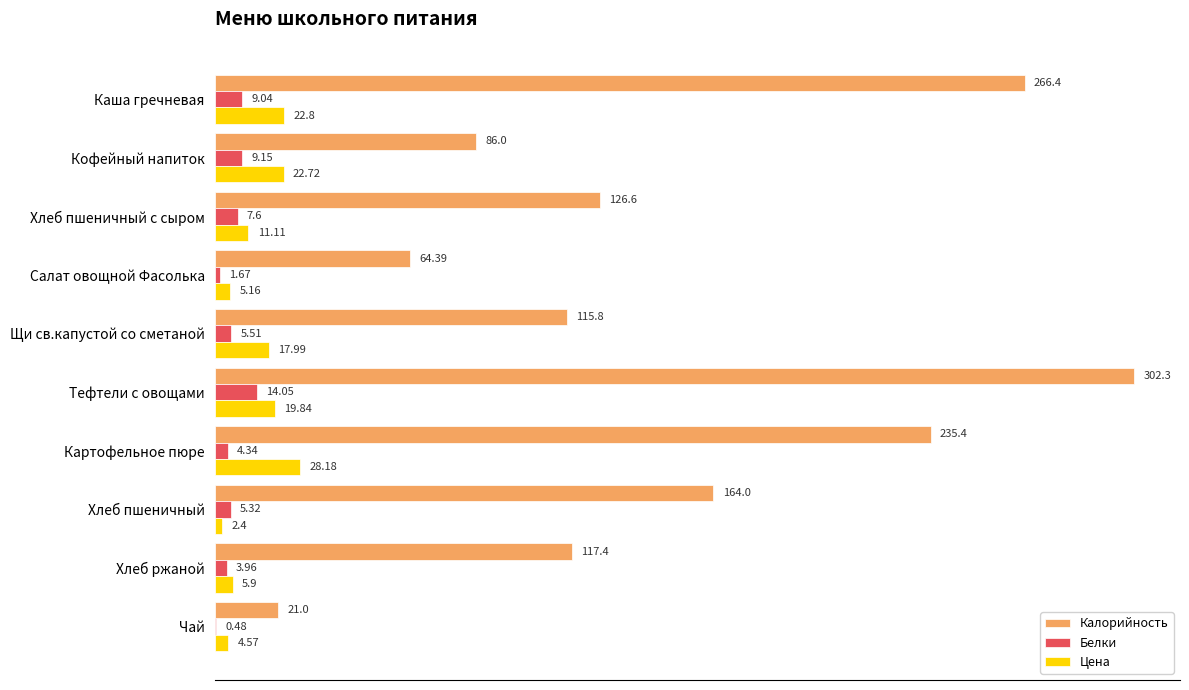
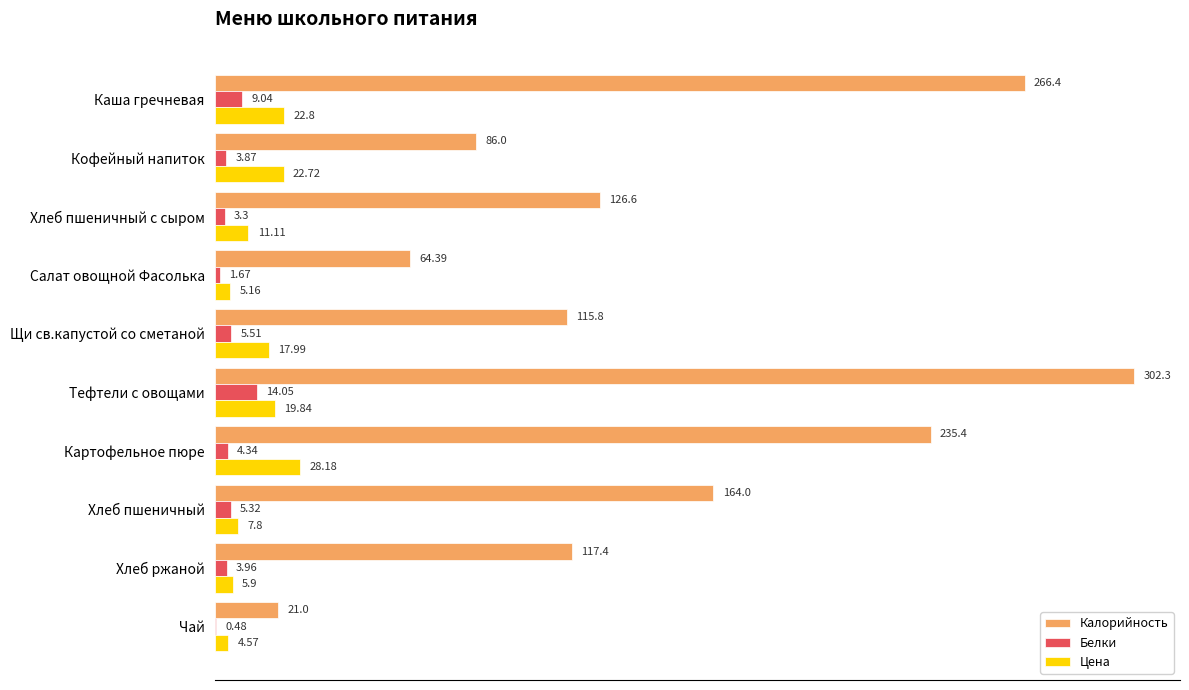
Белки, Кофейный напиток: 9.15 -> 3.87
Белки, Хлеб пшеничный с сыром: 7.6 -> 3.3
Цена, Хлеб пшеничный: 2.4 -> 7.8
